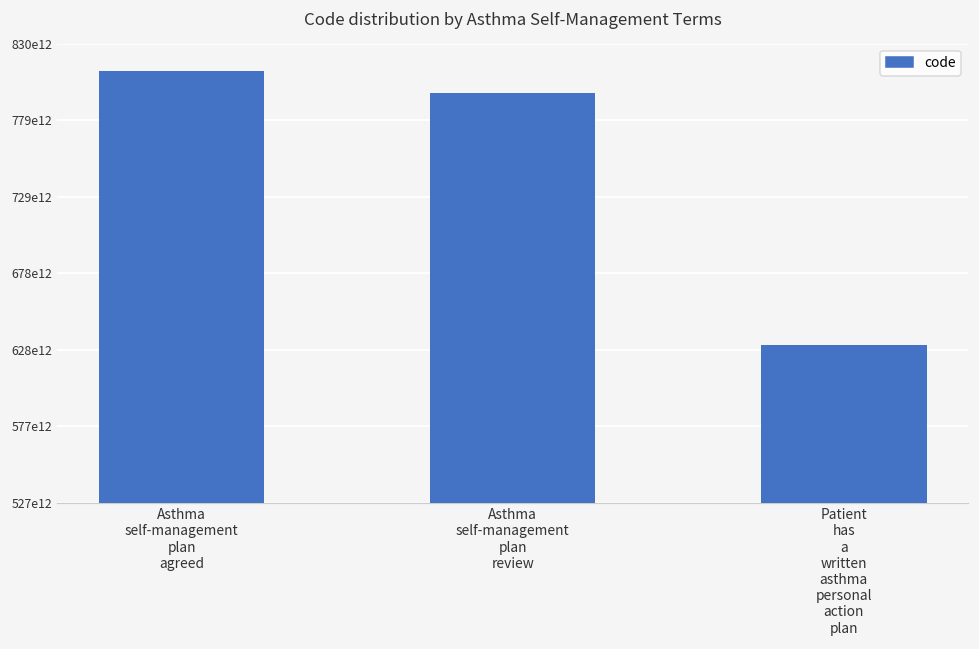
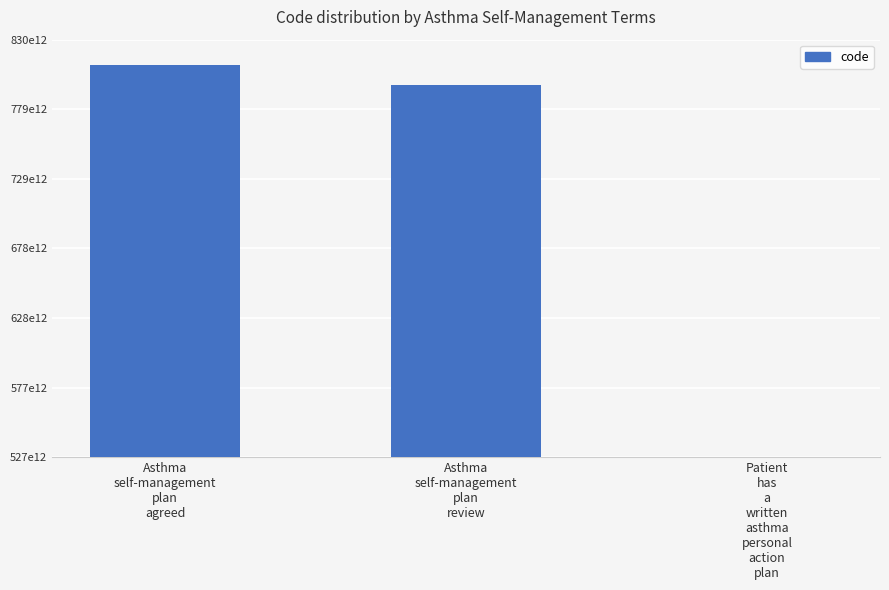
Patient has a written asthma personal action plan: 631000000000000 -> 527000000000000
